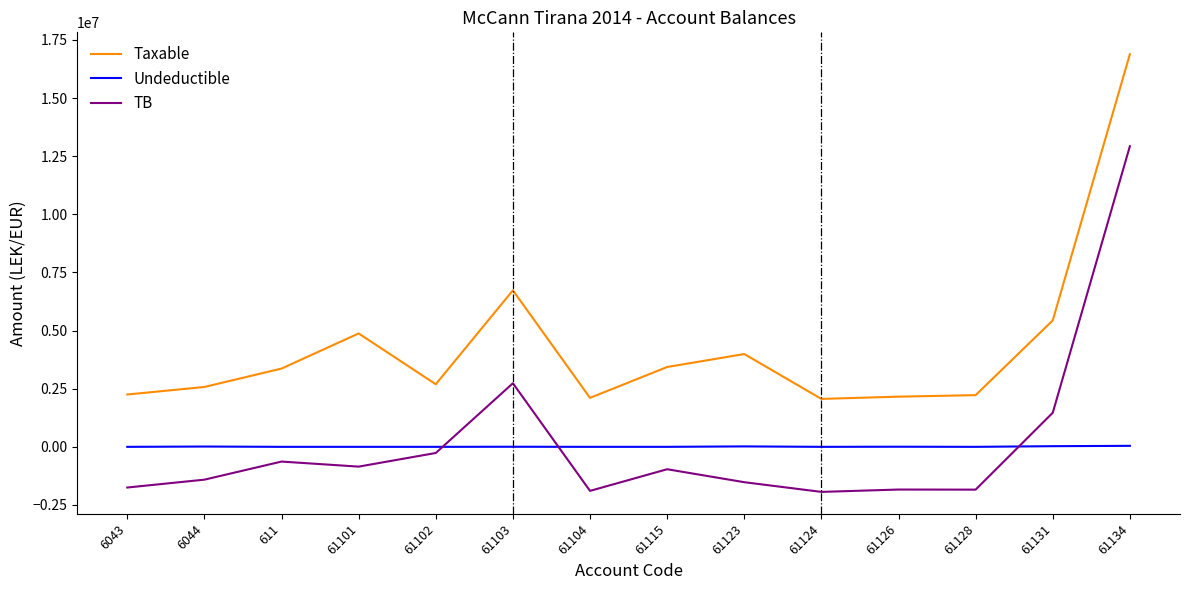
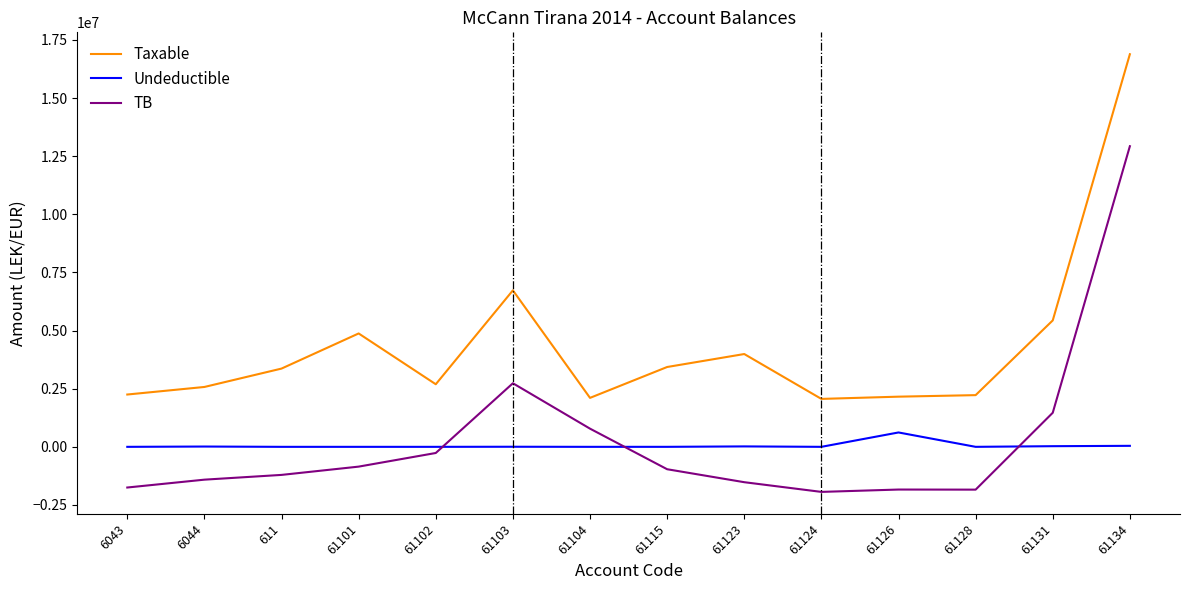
TB, 611: -600000 -> -1200000
TB, 61104: -1900000 -> 800000
Undeductible, 61126: 0 -> 600000
